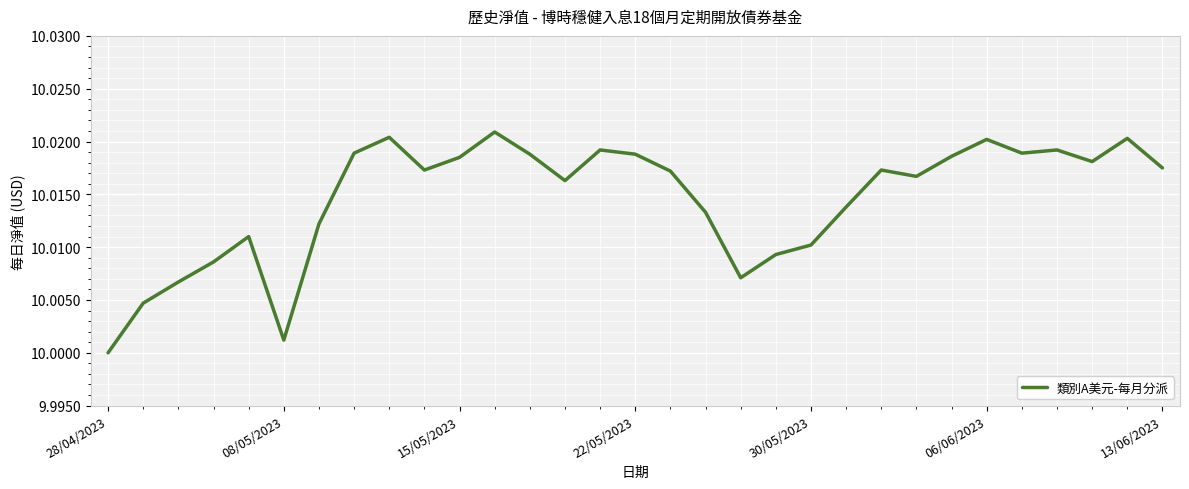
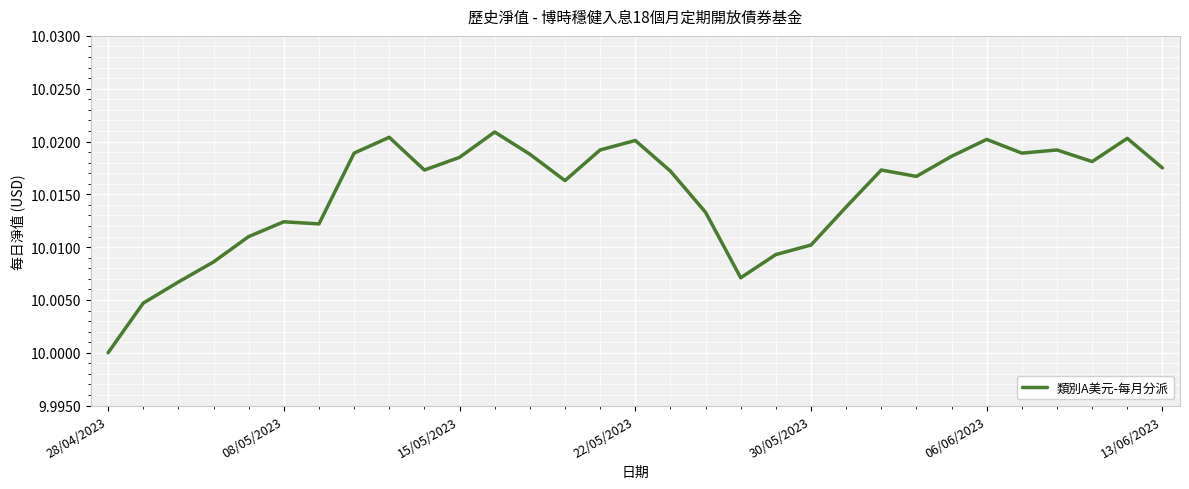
08/05/2023: 10.0012 -> 10.0124
22/05/2023: 10.0188 -> 10.0201
